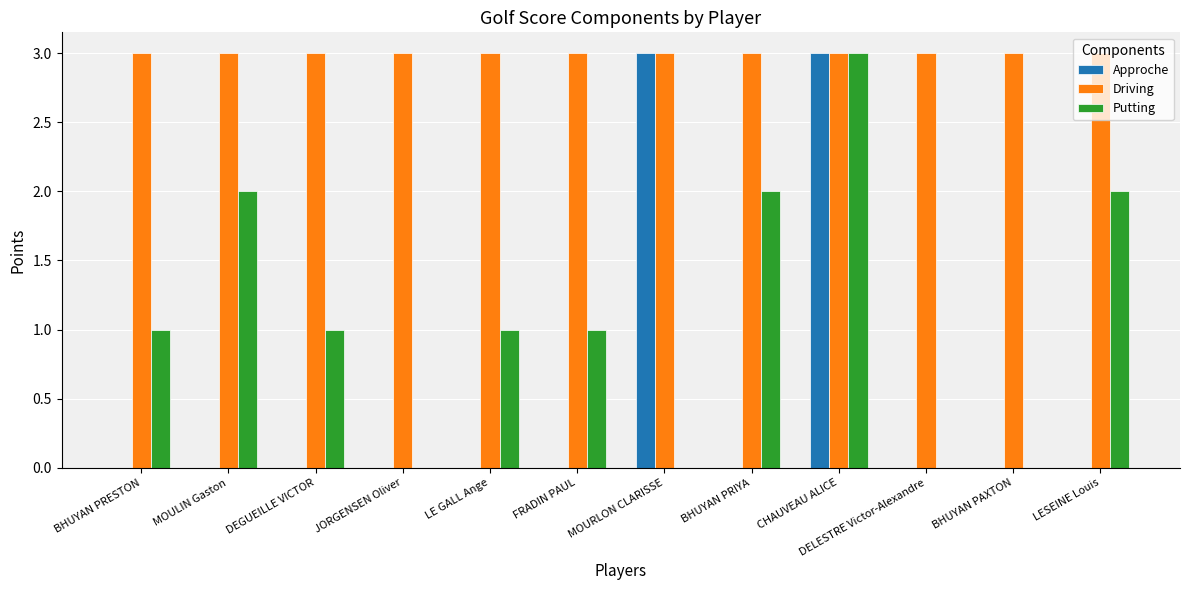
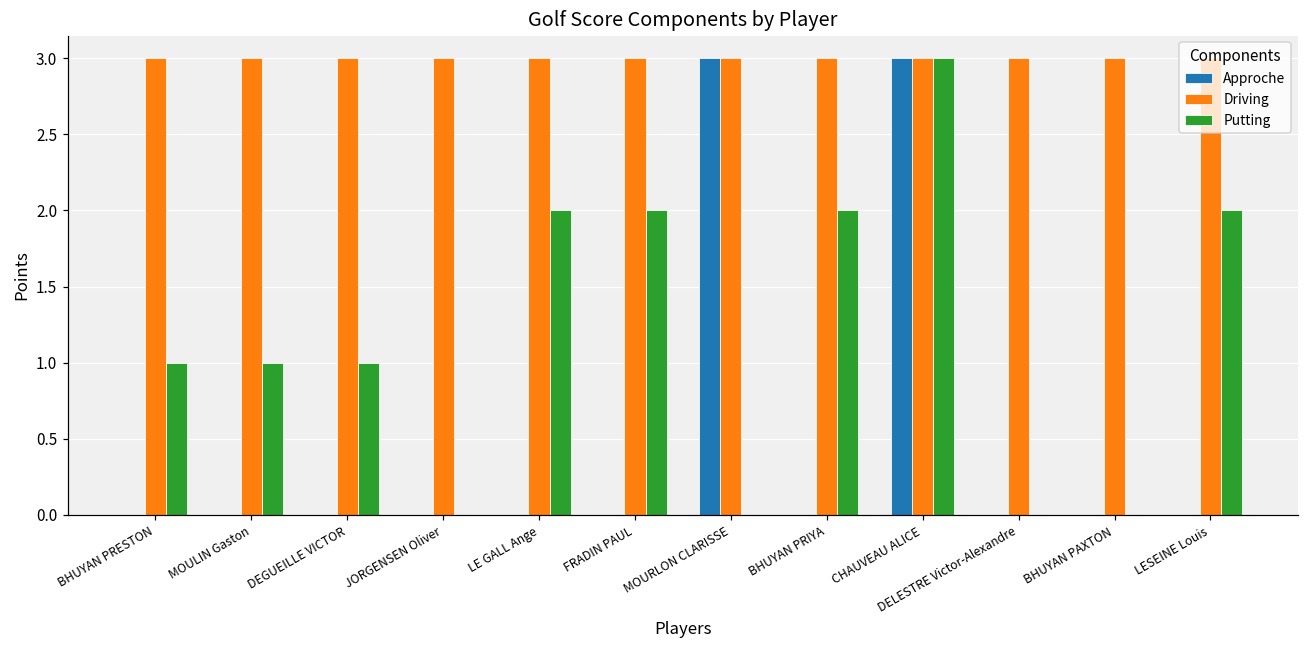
Putting, MOULIN Gaston: 2 -> 1
Putting, LE GALL Ange: 1 -> 2
Putting, FRADIN PAUL: 1 -> 2
